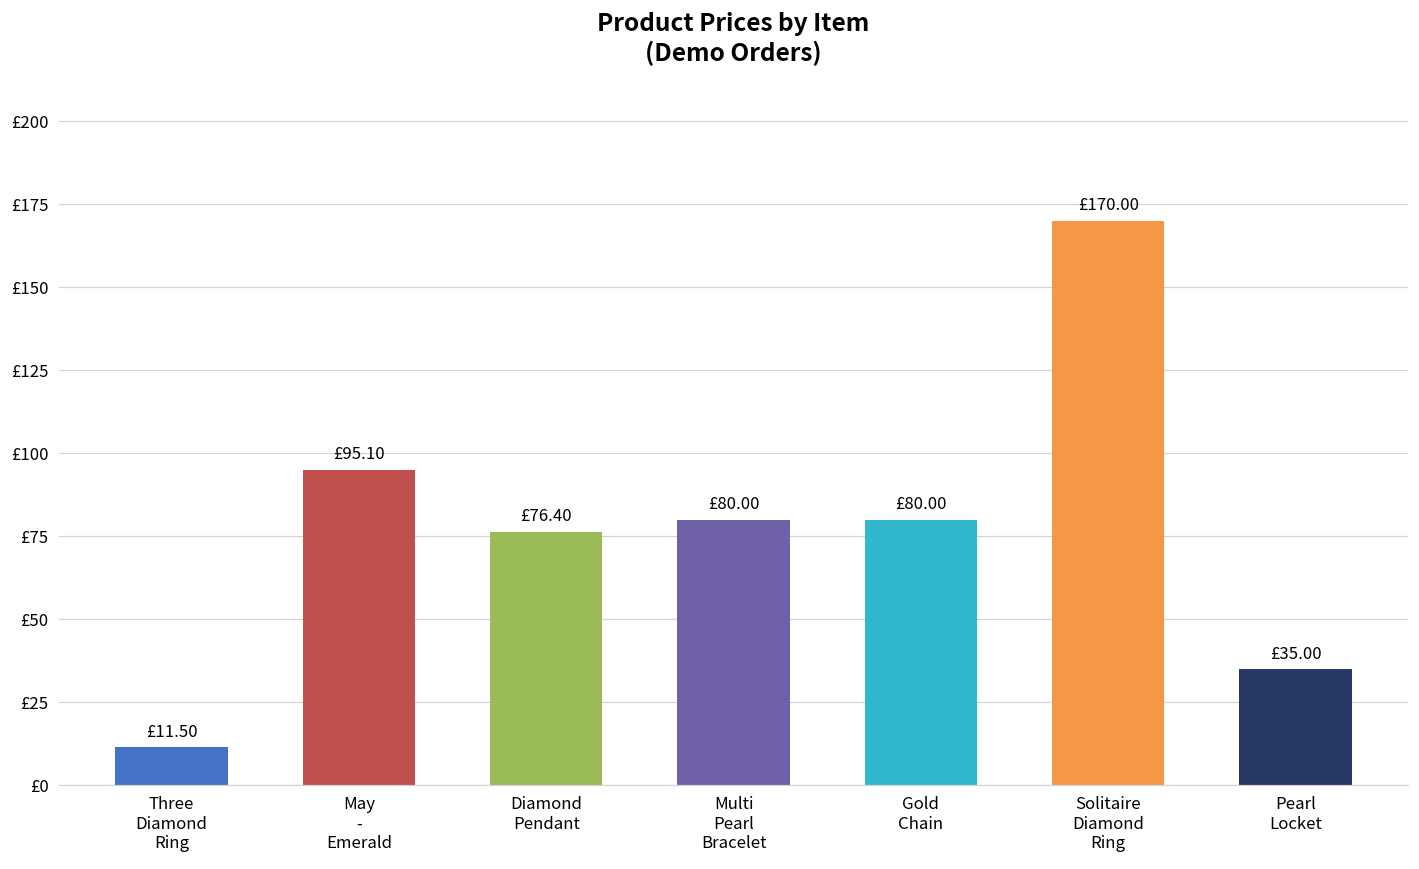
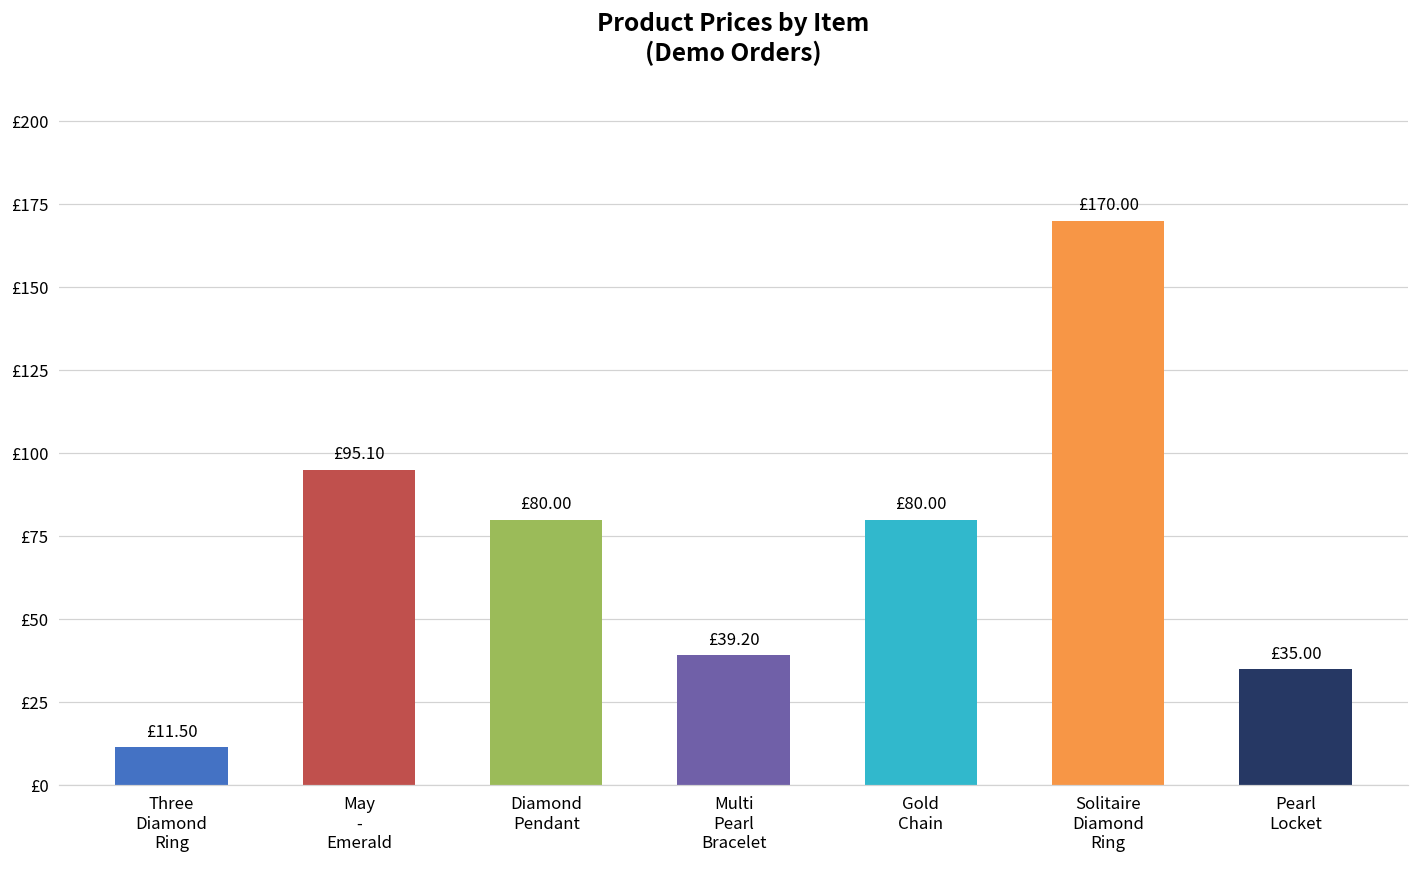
Diamond Pendant: £76.40 -> £80.00
Multi Pearl Bracelet: £80.00 -> £39.20
